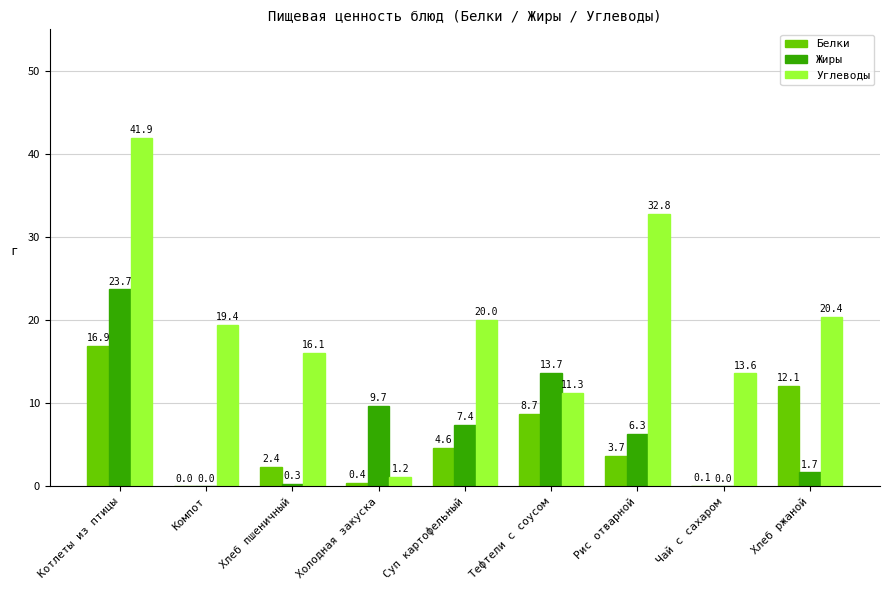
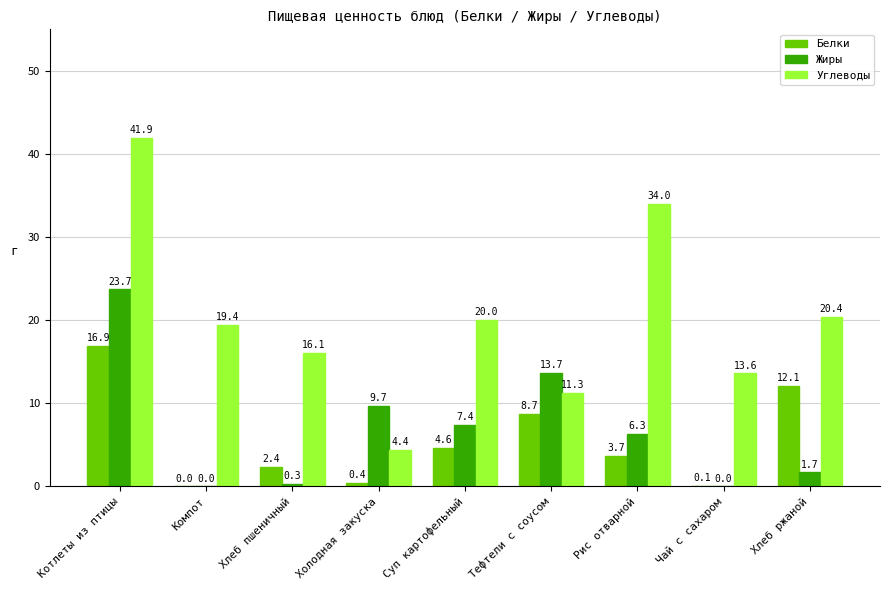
Углеводы, Холодная закуска: 1.2 -> 4.4
Углеводы, Рис отварной: 32.8 -> 34.0
